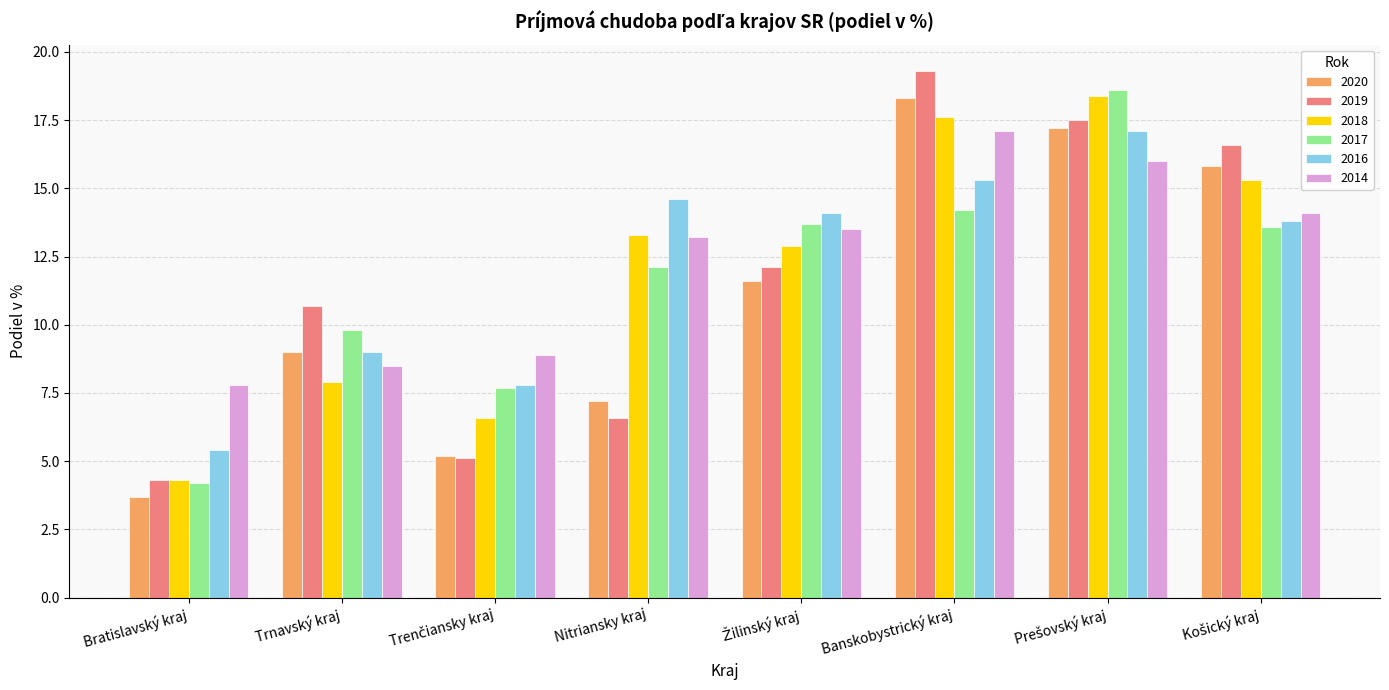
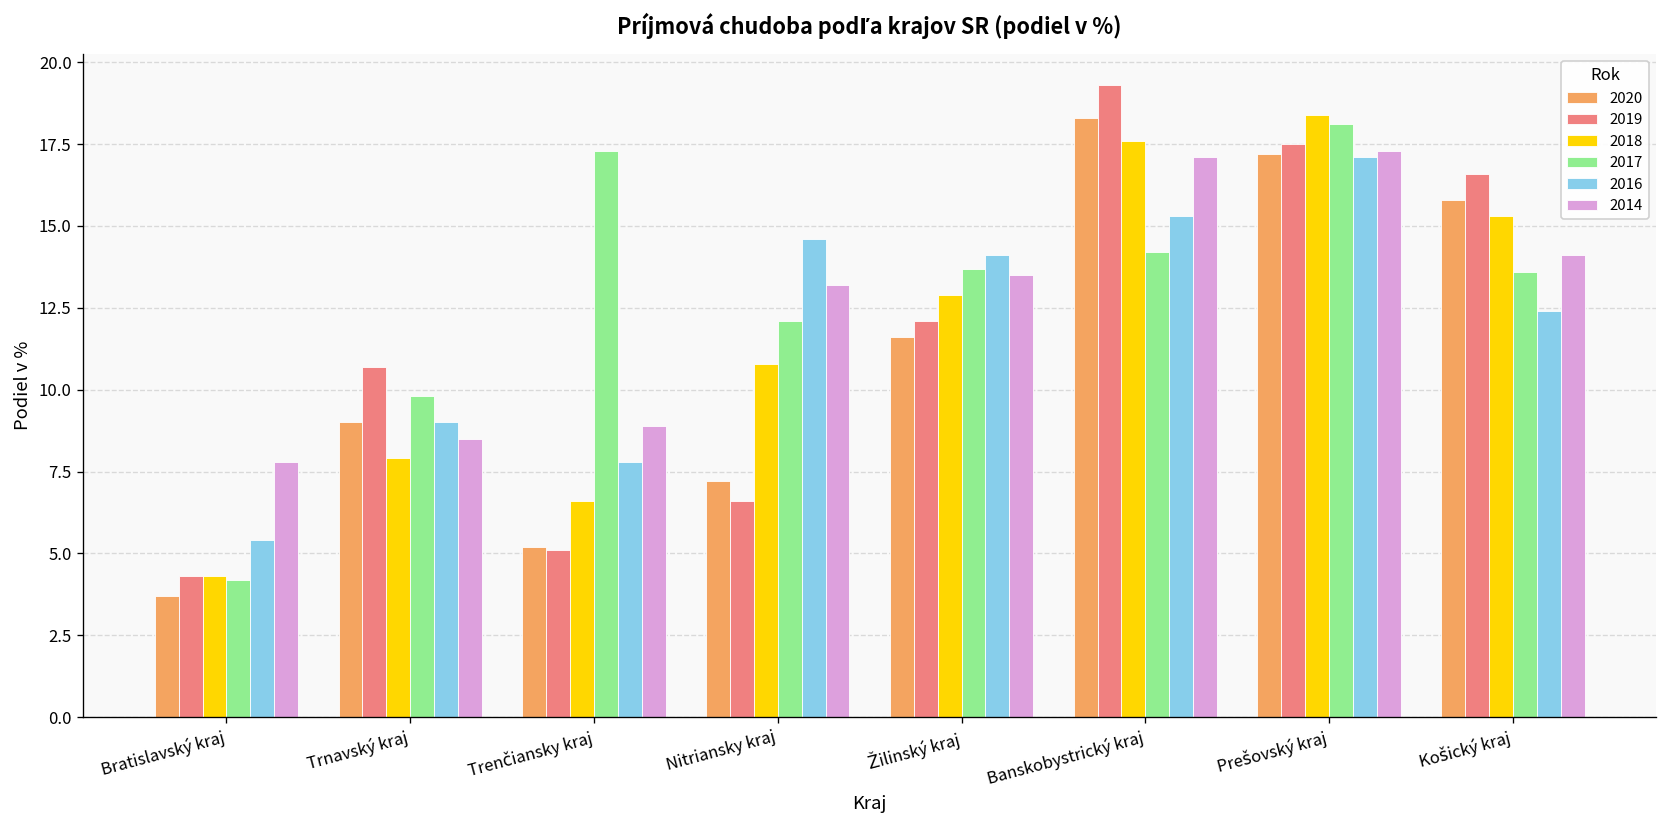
2017, Trenčiansky kraj: 7.7 -> 17.3
2018, Nitriansky kraj: 13.3 -> 10.8
2017, Prešovský kraj: 18.6 -> 18.1
2014, Prešovský kraj: 16.0 -> 17.3
2016, Košický kraj: 13.8 -> 12.4
